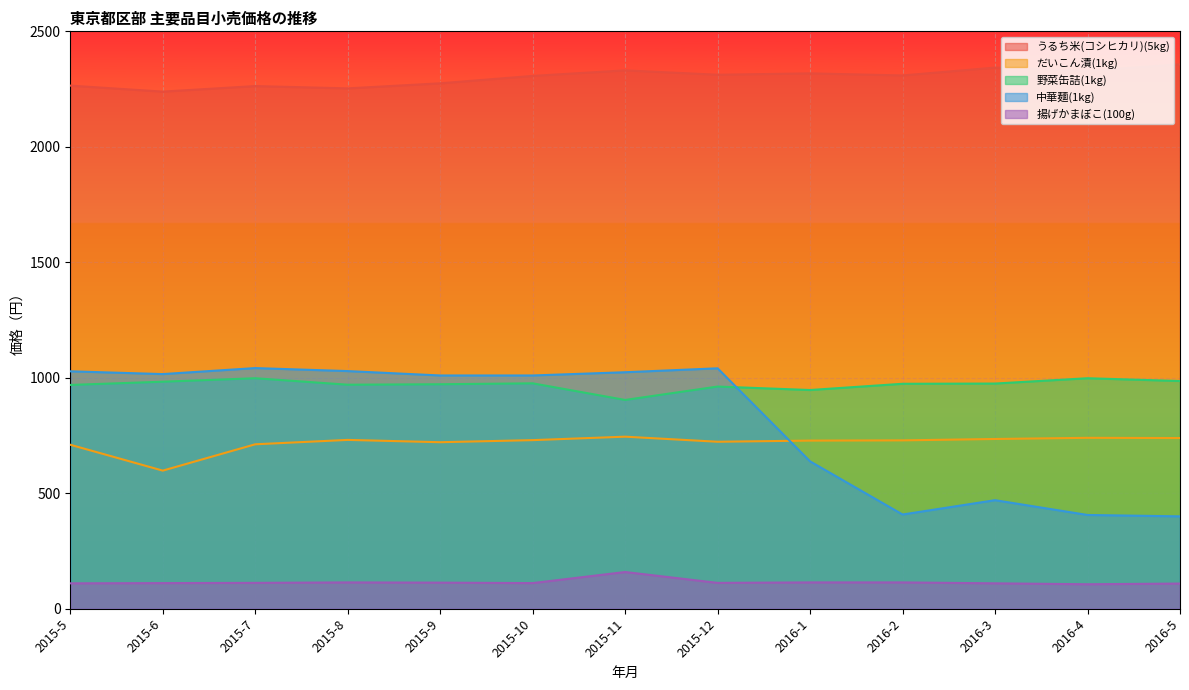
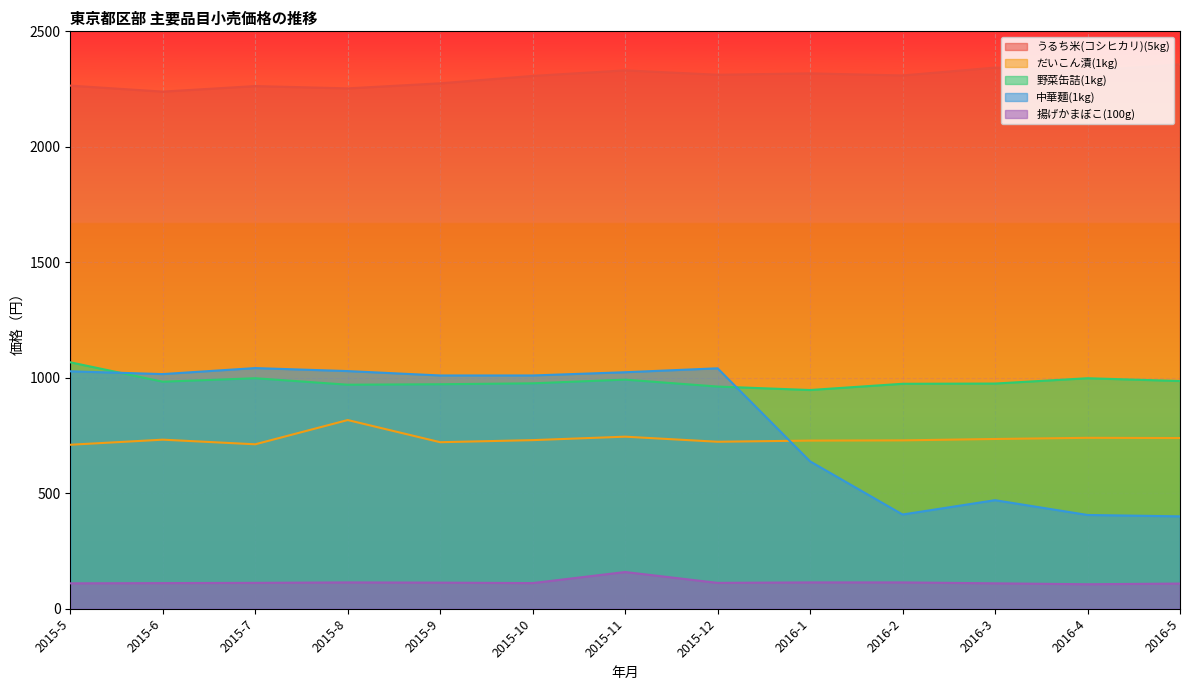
野菜缶詰(1kg), 2015-5: 970 -> 1070
だいこん漬(1kg), 2015-6: 600 -> 730
だいこん漬(1kg), 2015-8: 730 -> 820
野菜缶詰(1kg), 2015-11: 900 -> 990
